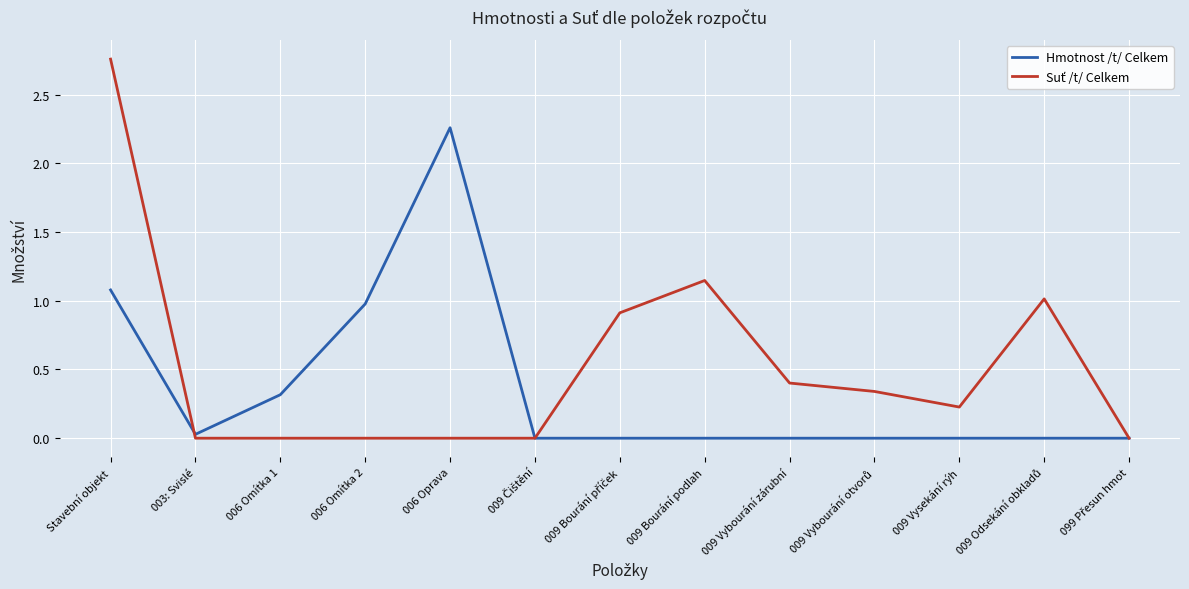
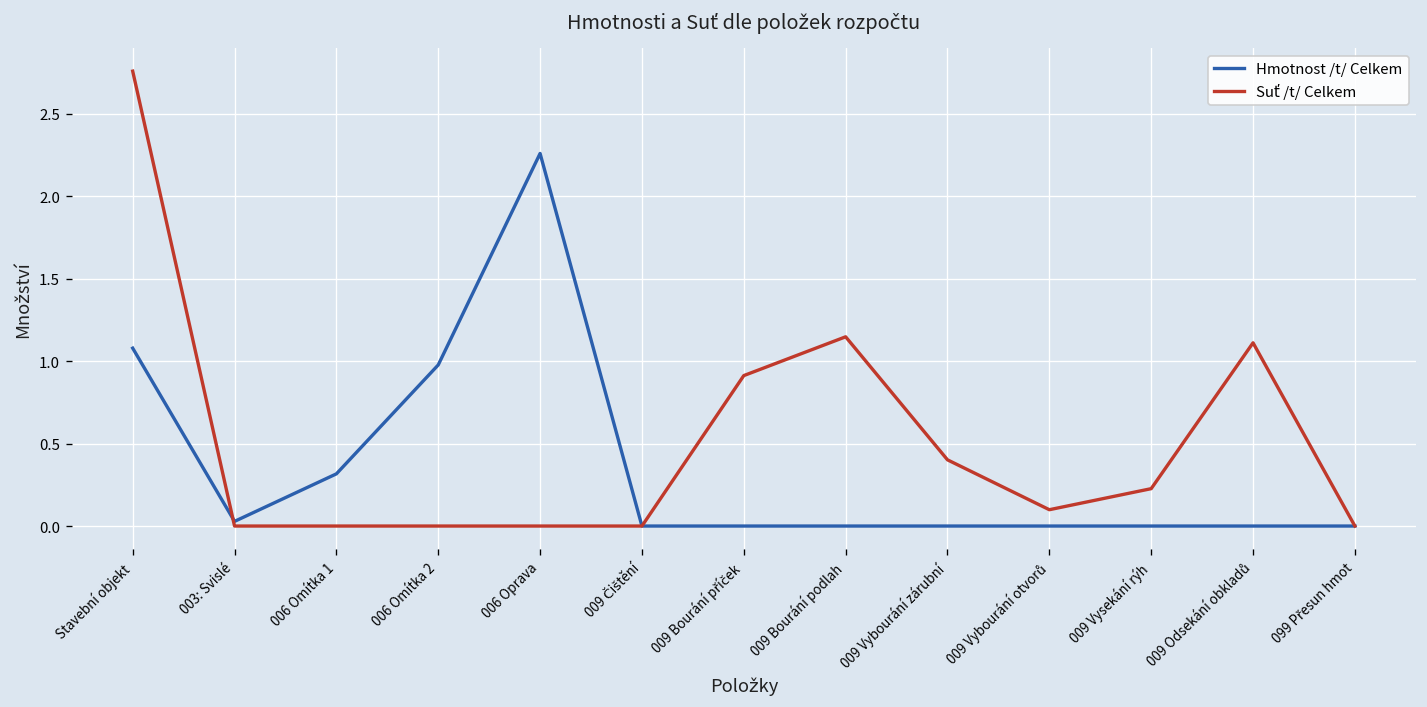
Suť /t/ Celkem, 009 Vybourání otvorů: 0.34 -> 0.10
Suť /t/ Celkem, 009 Odsekání obkladů: 1.01 -> 1.11
